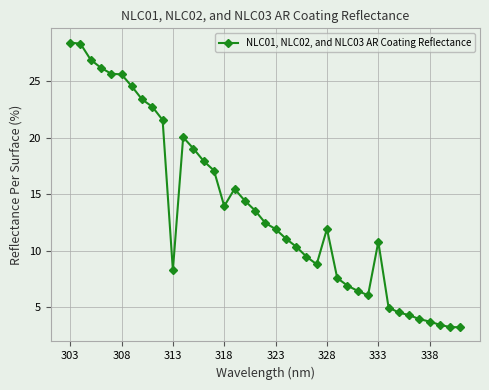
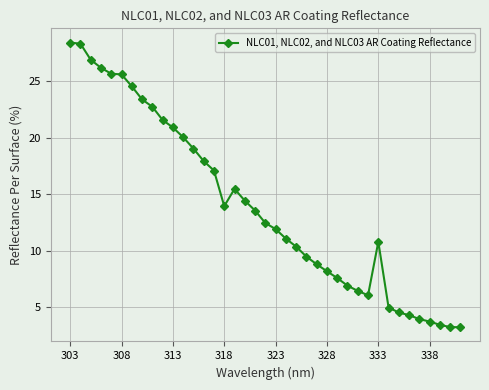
313: 8.3 -> 20.9
328: 11.9 -> 8.2
